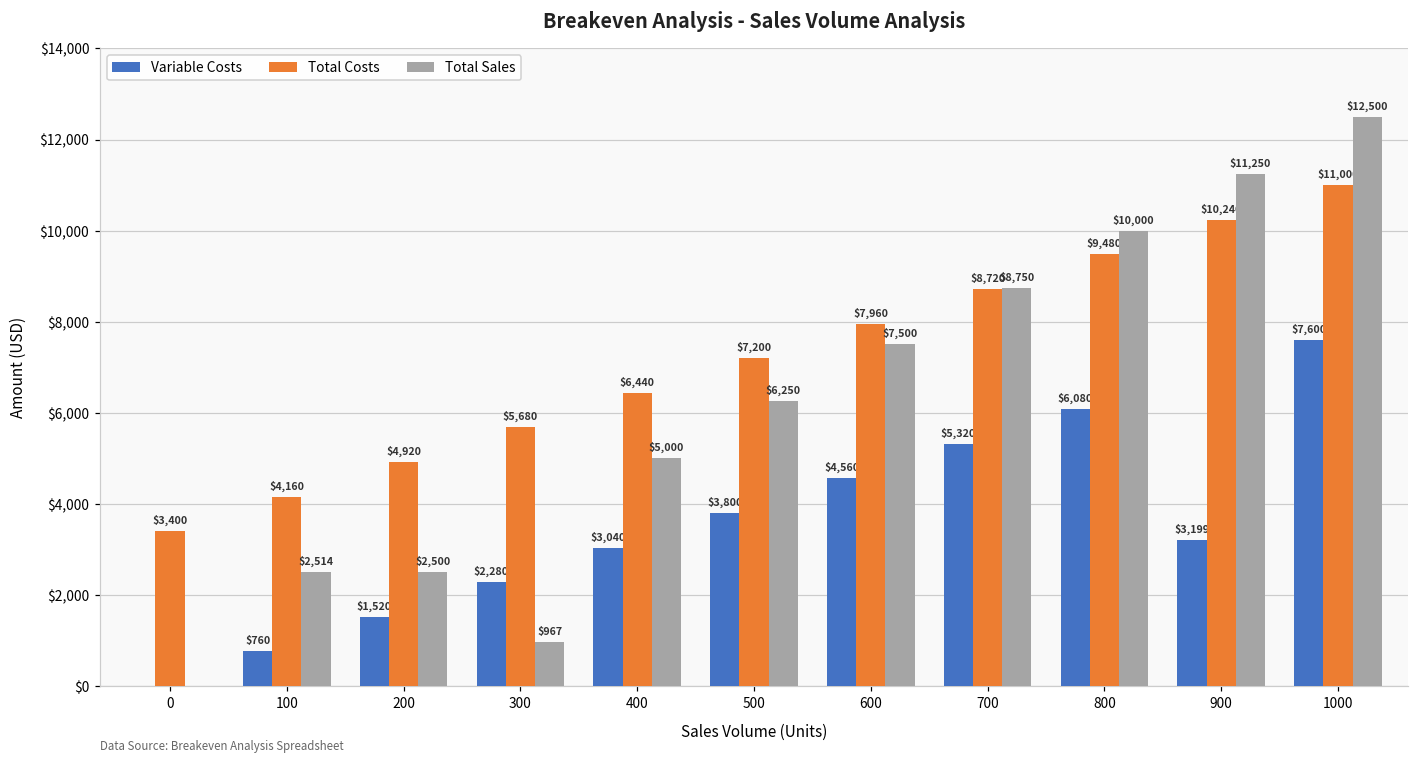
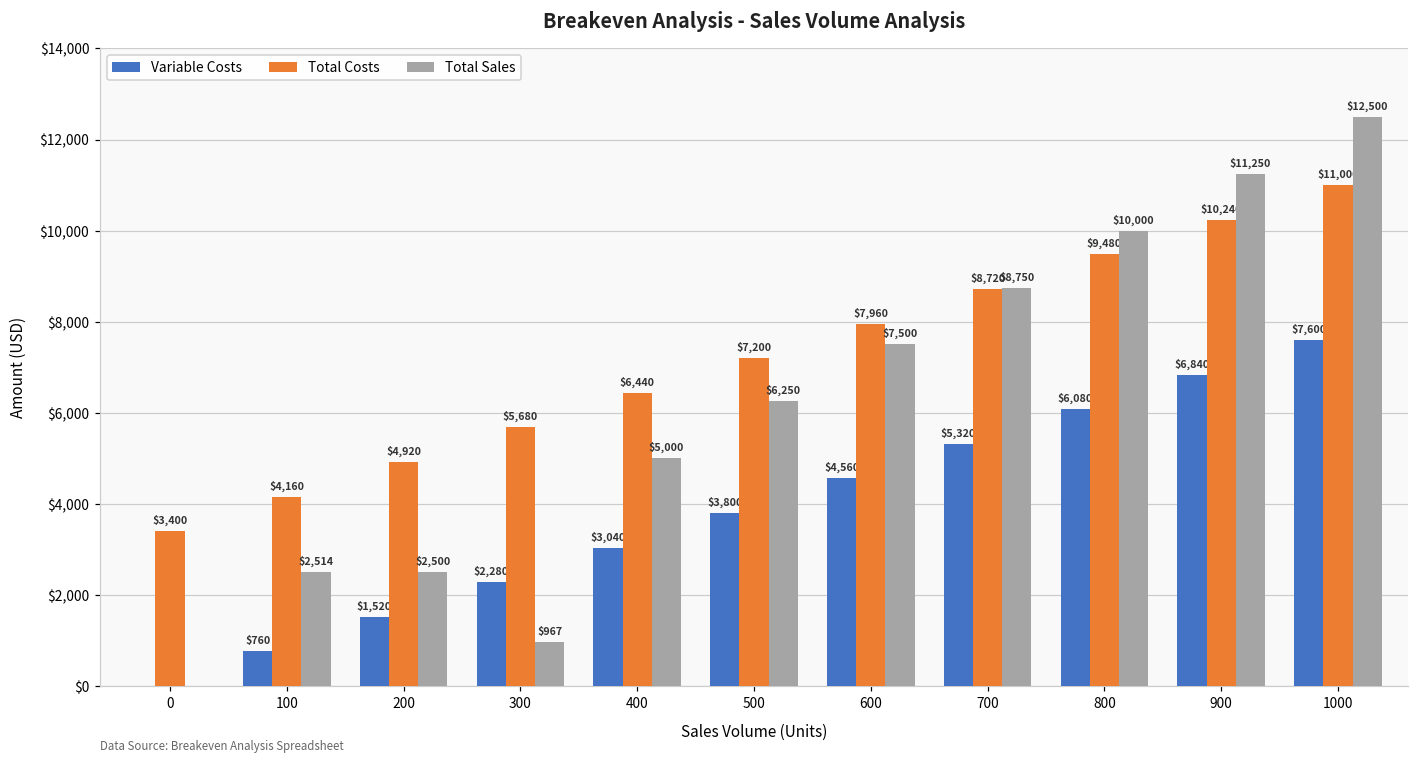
Variable Costs, 900: $3,199 -> $6,840
